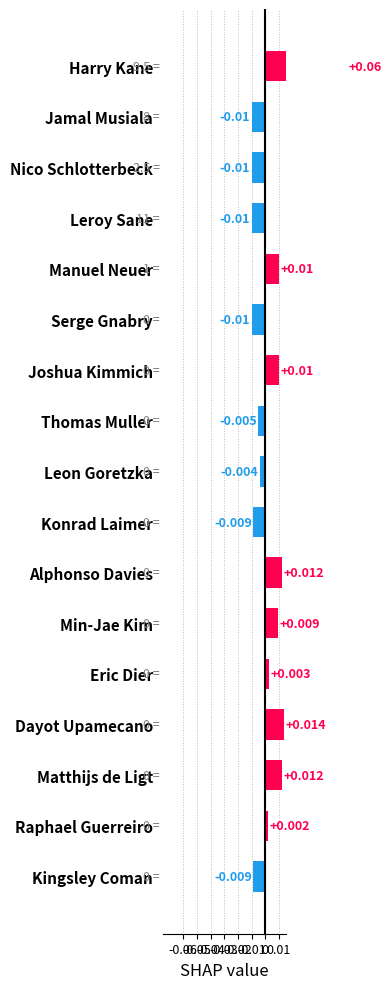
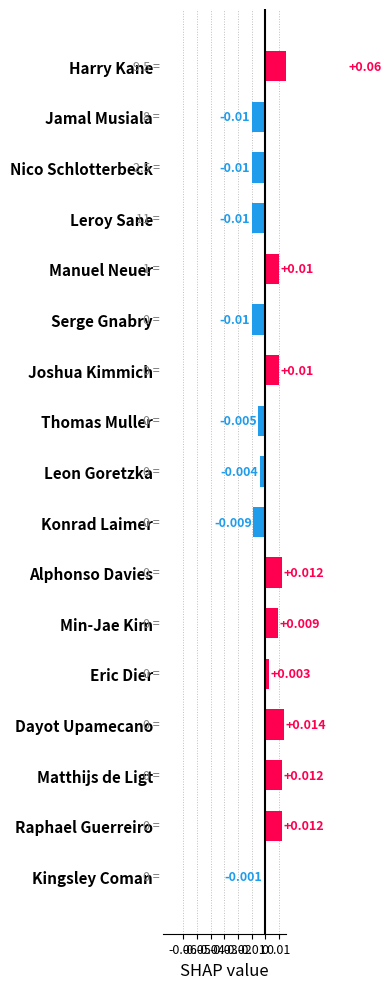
Raphael Guerreiro: +0.002 -> +0.012
Kingsley Coman: -0.009 -> -0.001
